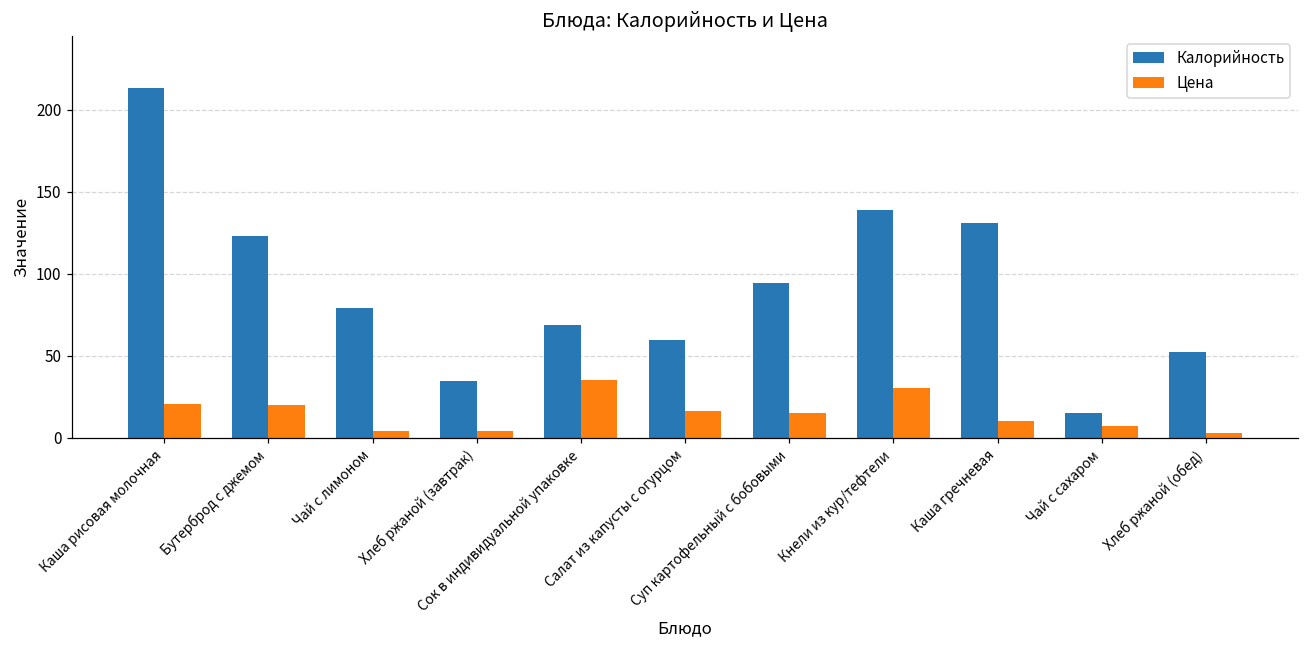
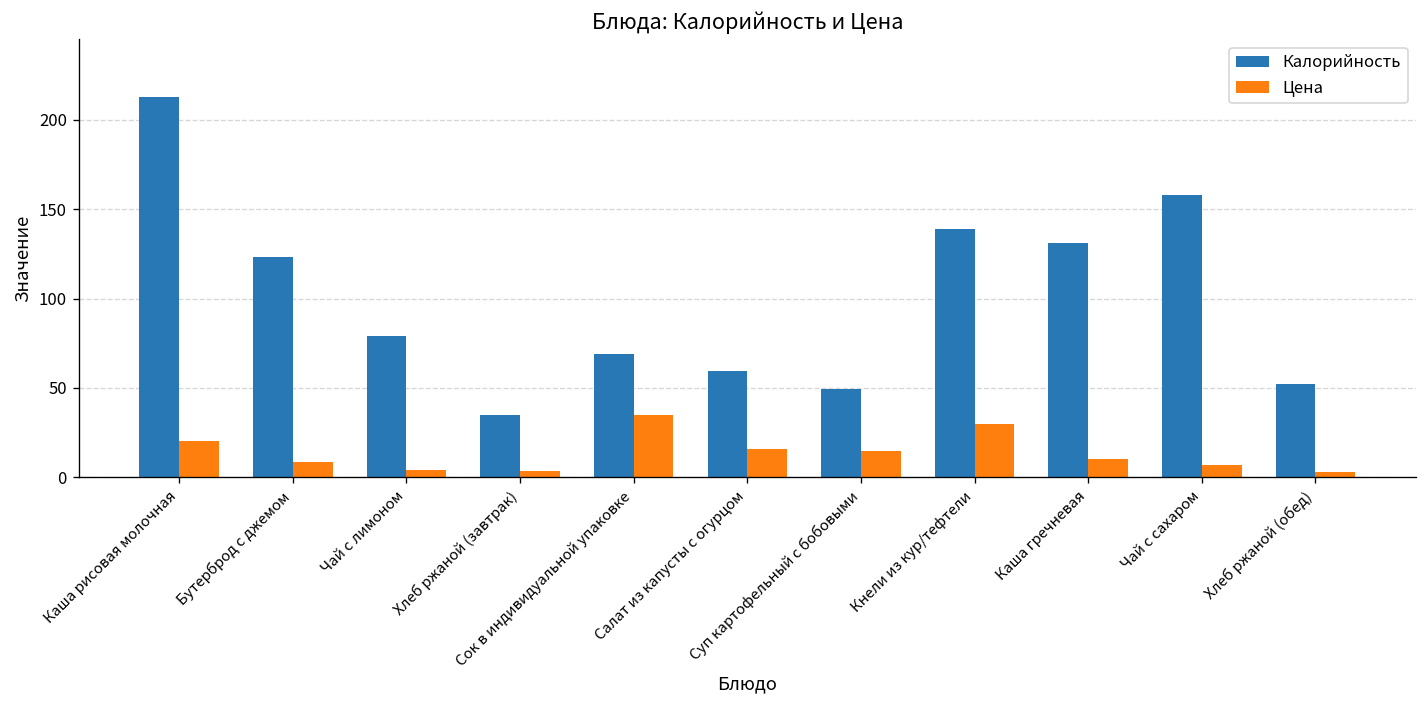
Цена, Бутерброд с джемом: 20 -> 9
Калорийность, Суп картофельный с бобовыми: 94 -> 49
Калорийность, Чай с сахаром: 15 -> 158
